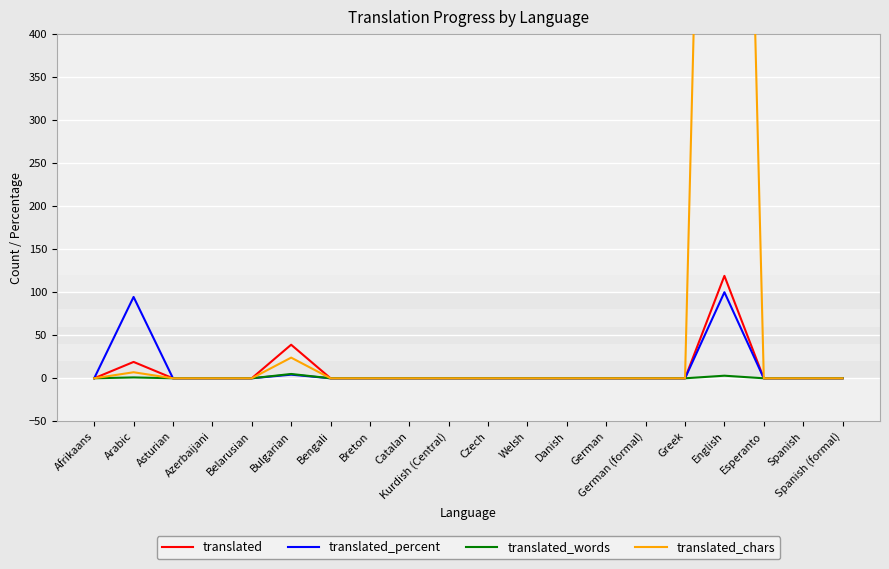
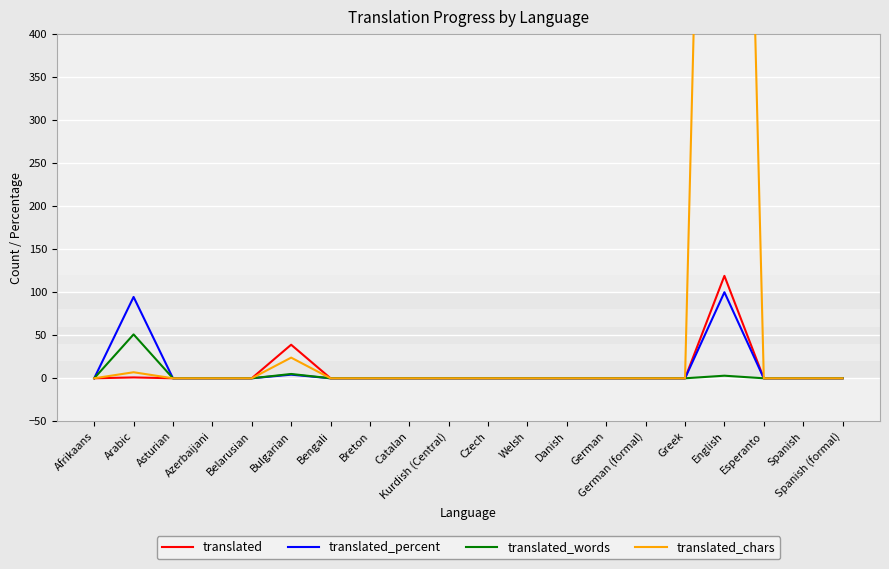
translated, Arabic: 20 -> 0
translated_words, Arabic: 0 -> 50
